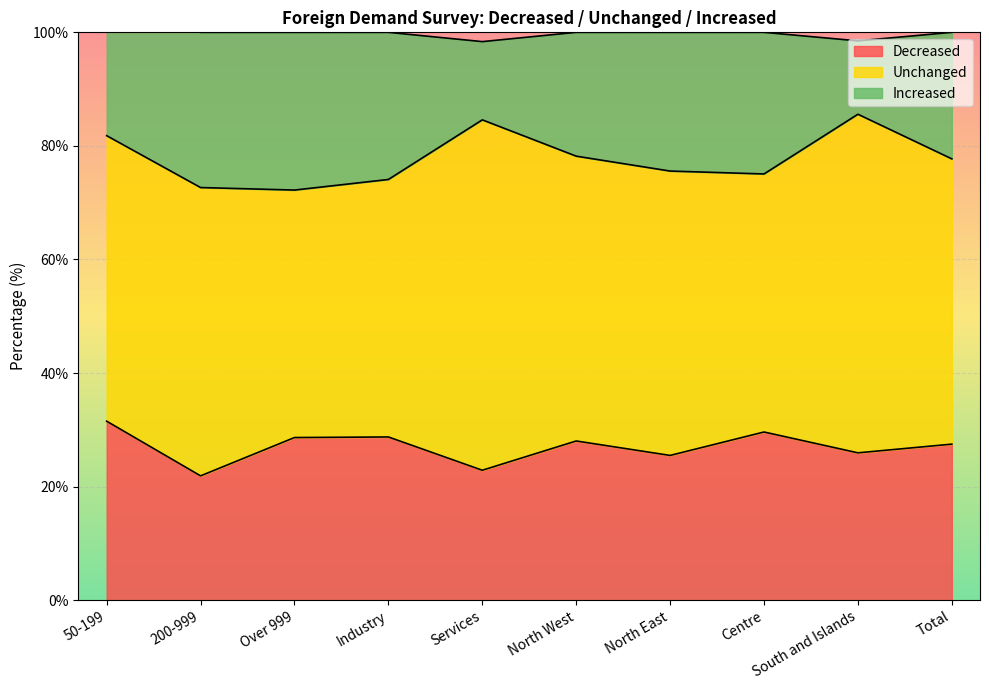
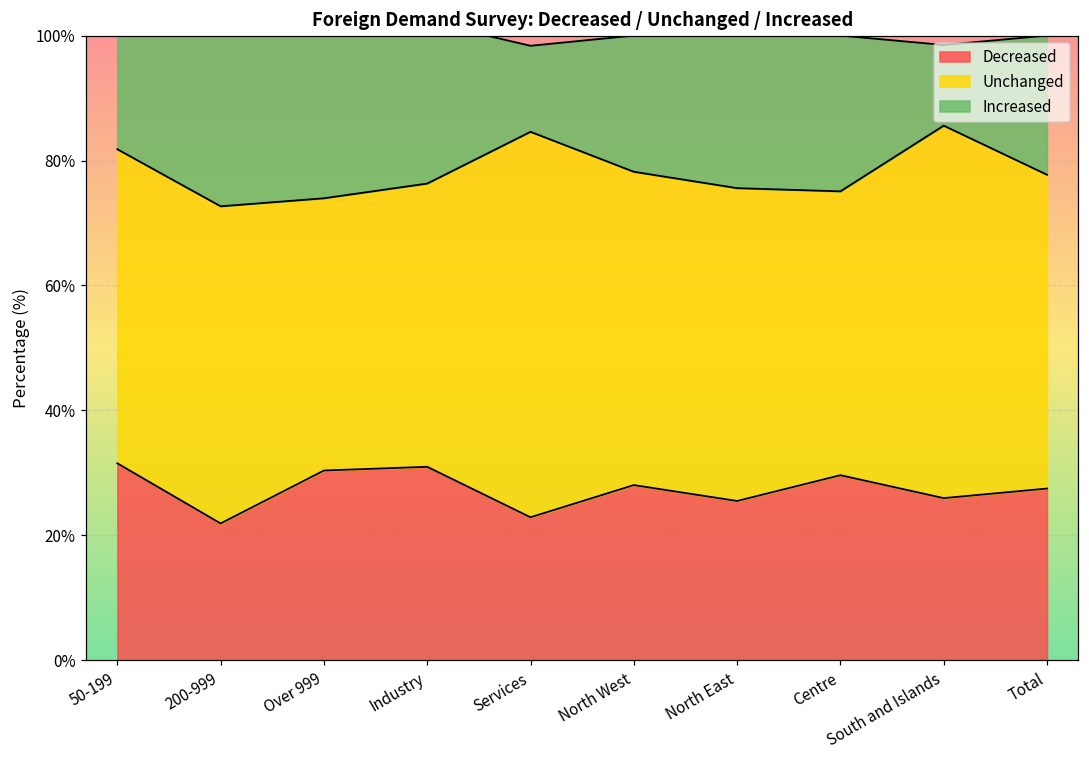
Decreased, Over 999: 29% -> 30%
Decreased, Industry: 29% -> 31%
